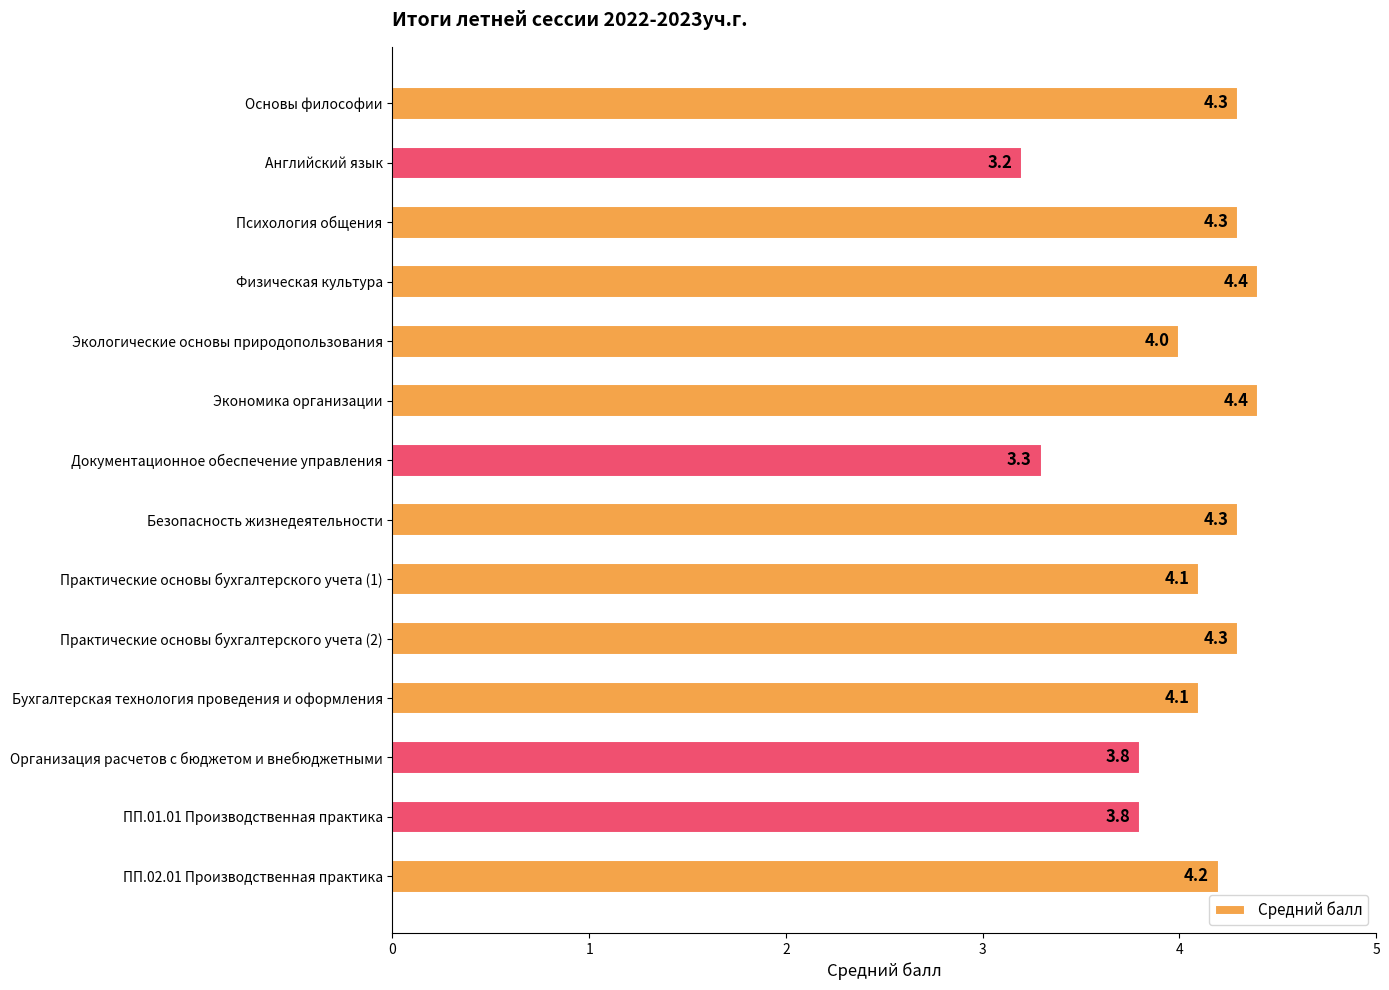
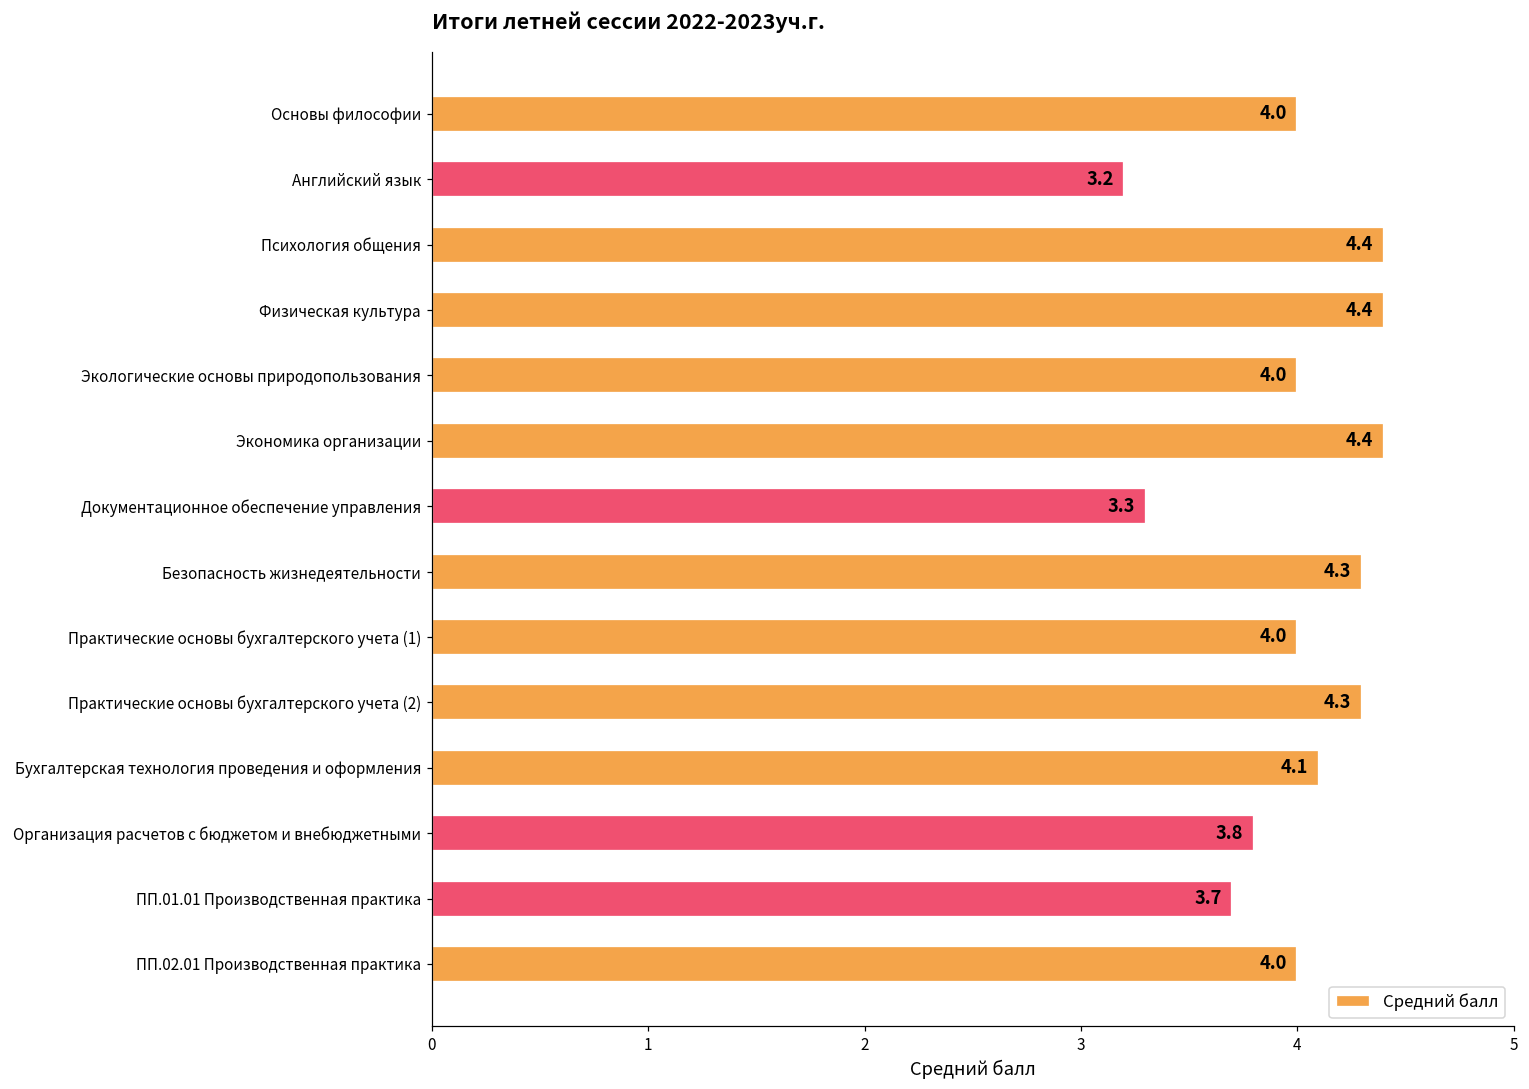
Основы философии: 4.3 -> 4.0
Психология общения: 4.3 -> 4.4
Практические основы бухгалтерского учета (1): 4.1 -> 4.0
ПП.01.01 Производственная практика: 3.8 -> 3.7
ПП.02.01 Производственная практика: 4.2 -> 4.0
